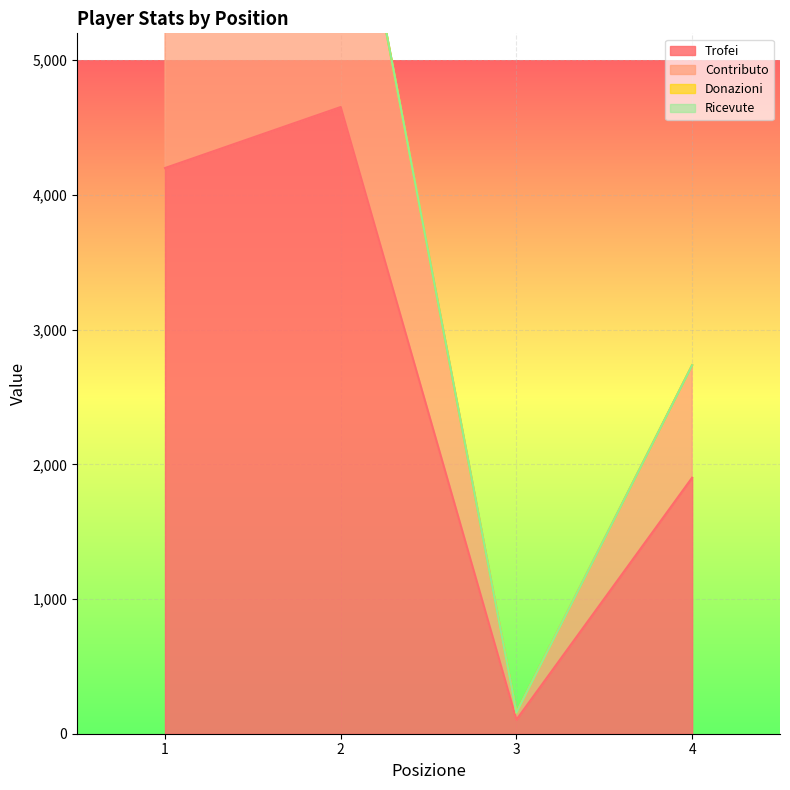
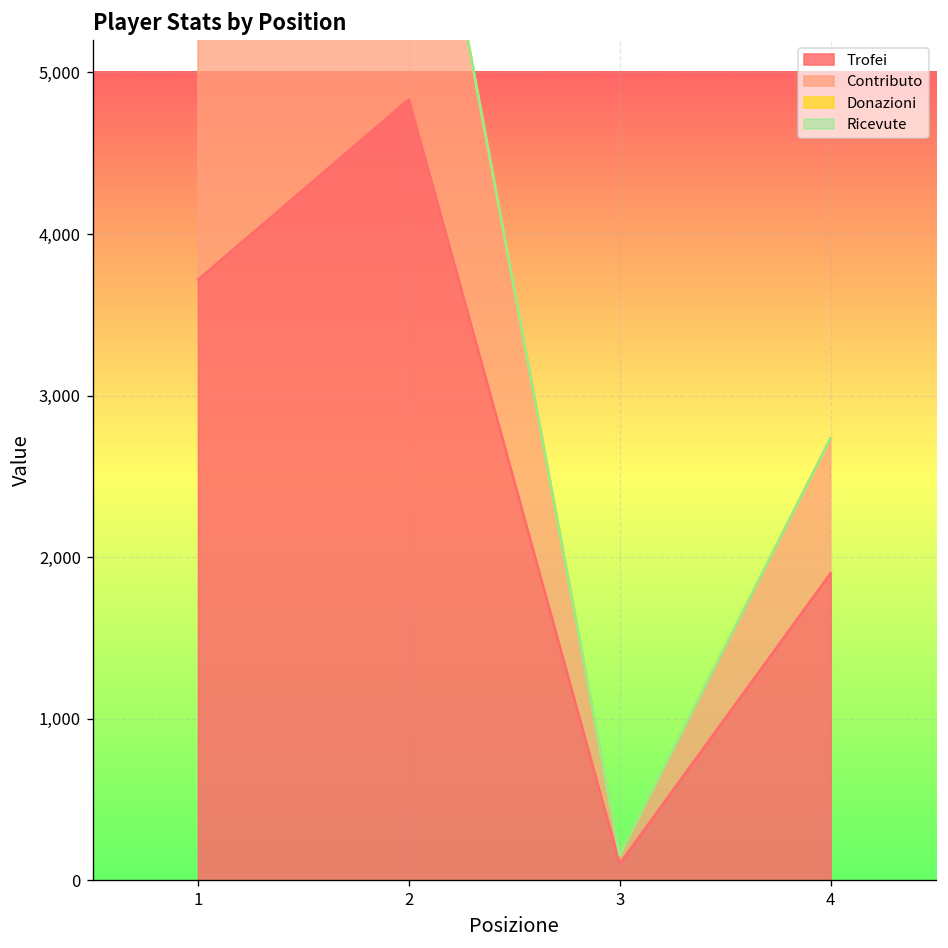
Trofei, 1: 4,200 -> 3,720
Trofei, 2: 4,650 -> 4,830
